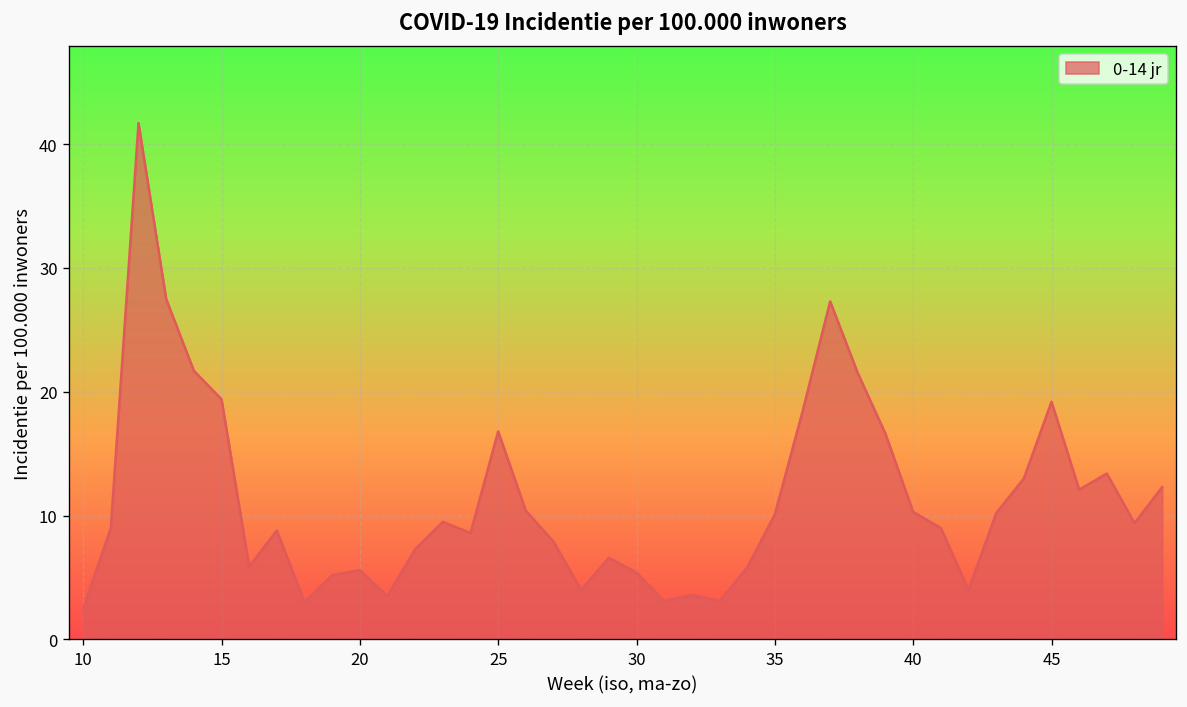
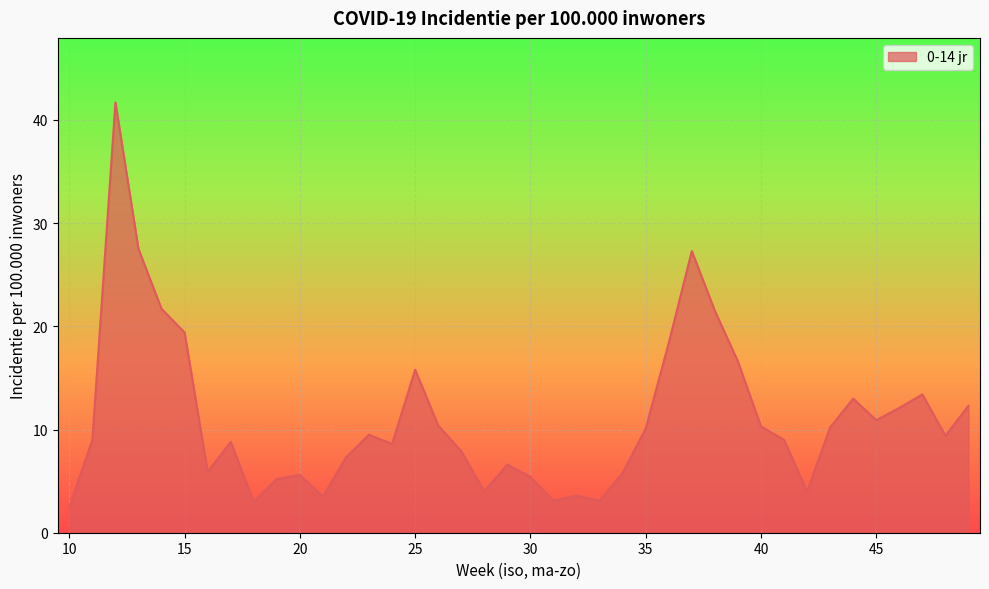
25: 16.8 -> 15.8
45: 19.2 -> 10.9
